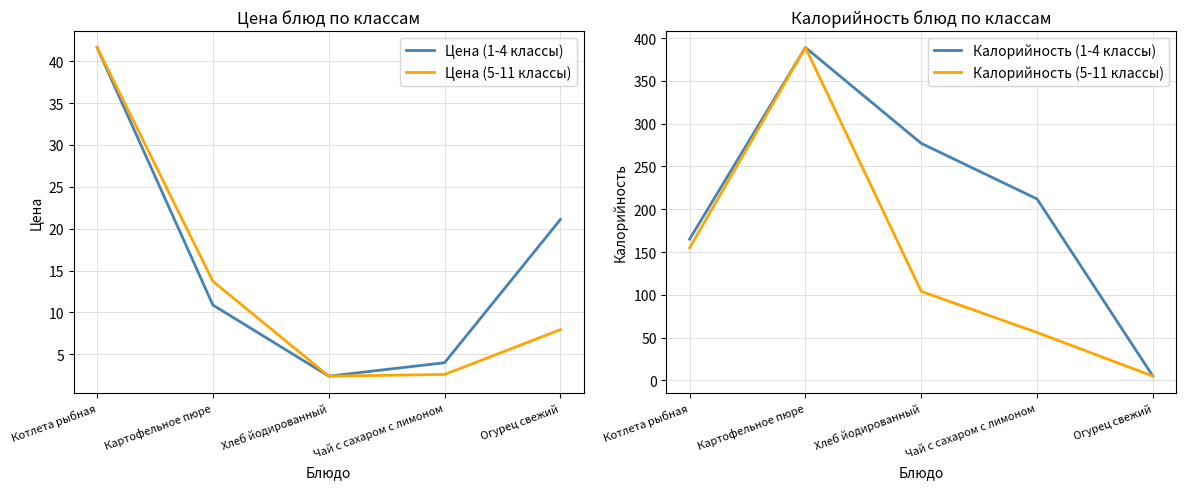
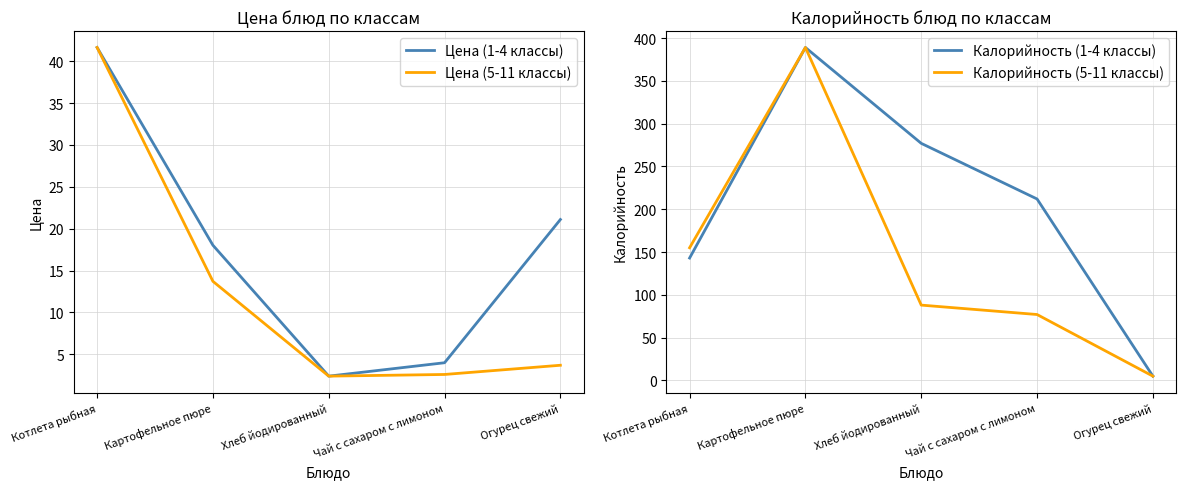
Цена блюд по классам, Цена (1-4 классы), Картофельное пюре: 11 -> 18
Цена блюд по классам, Цена (5-11 классы), Огурец свежий: 8 -> 4
Калорийность блюд по классам, Калорийность (1-4 классы), Котлета рыбная: 170 -> 140
Калорийность блюд по классам, Калорийность (5-11 классы), Хлеб йодированный: 100 -> 90
Калорийность блюд по классам, Калорийность (5-11 классы), Чай с сахаром с лимоном: 60 -> 80
